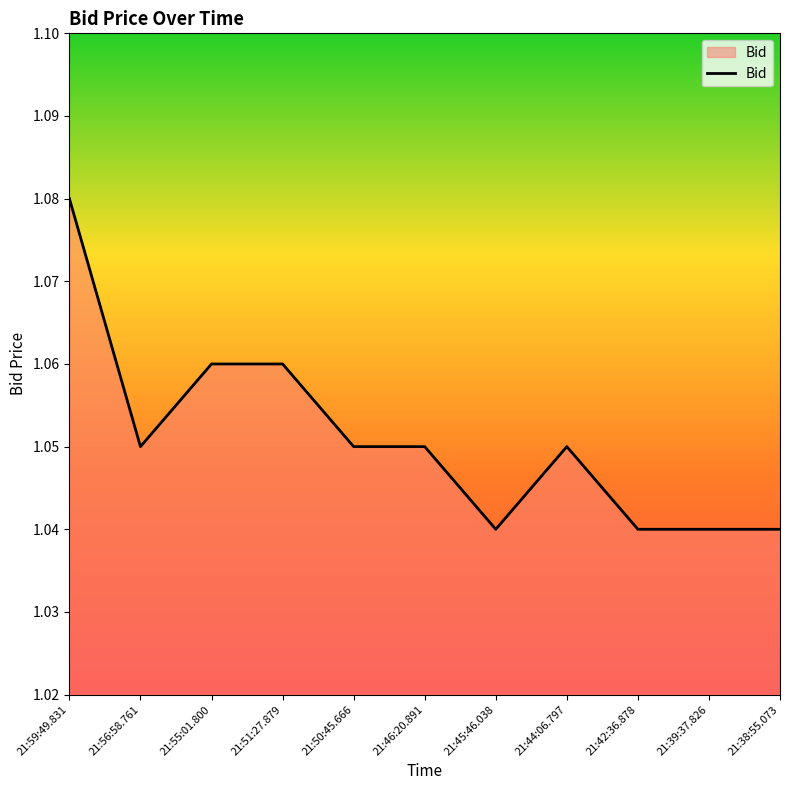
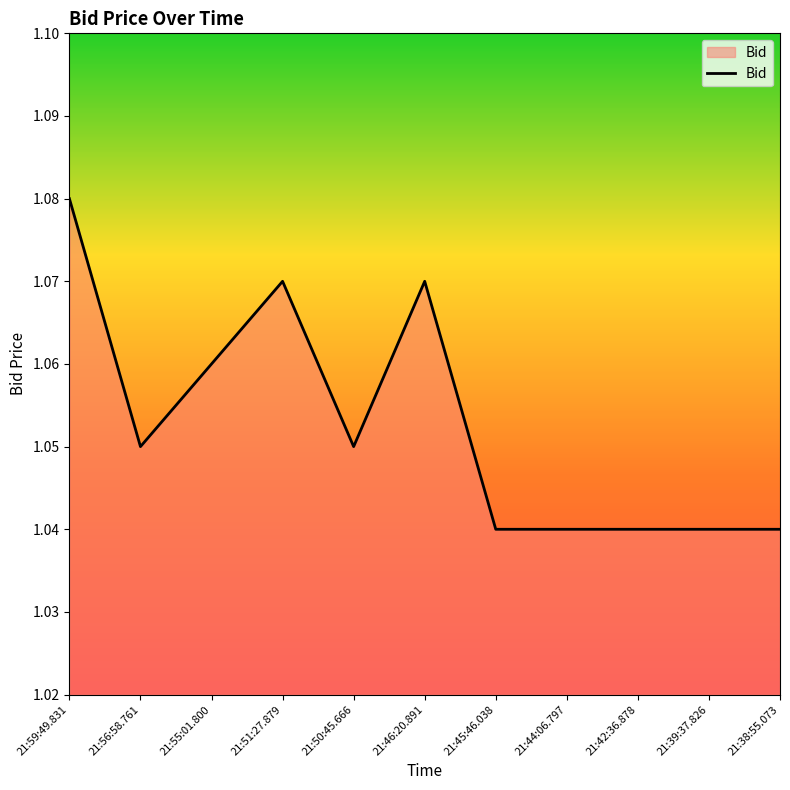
21:51:27.879: 1.06 -> 1.07
21:46:20.891: 1.05 -> 1.07
21:44:06.797: 1.05 -> 1.04
